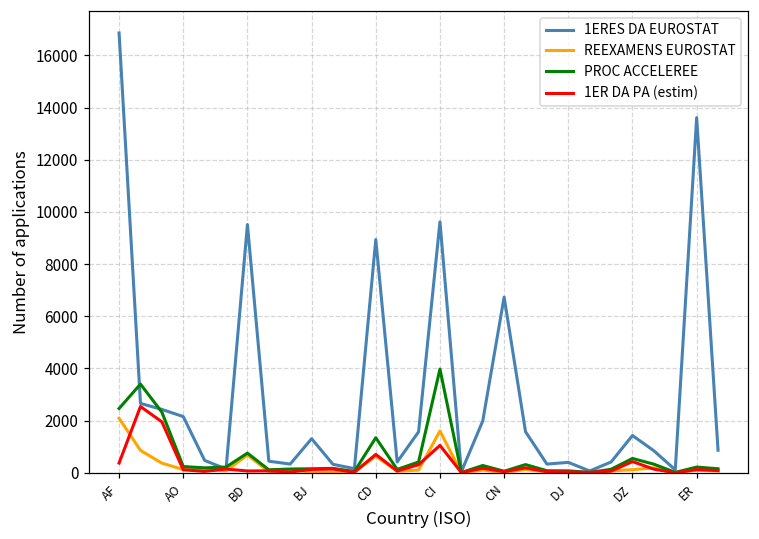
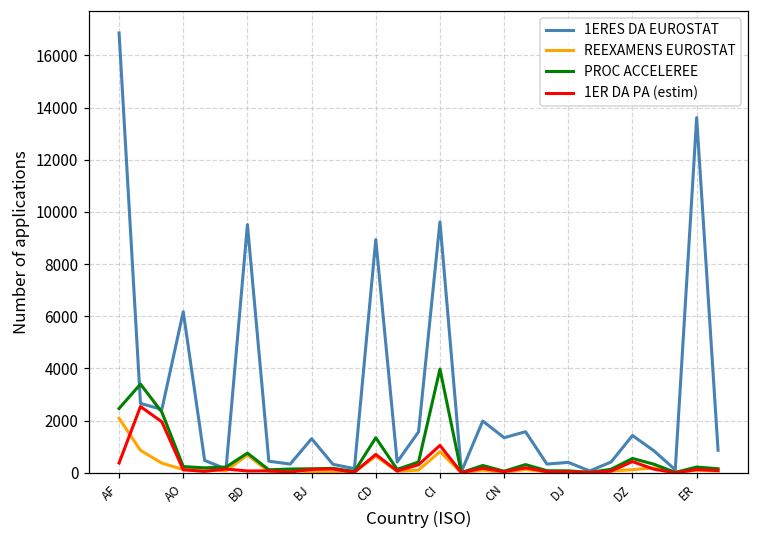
1ERES DA EUROSTAT, AO: 2200 -> 6200
REEXAMENS EUROSTAT, CI: 1600 -> 800
1ERES DA EUROSTAT, CN: 6700 -> 1300
